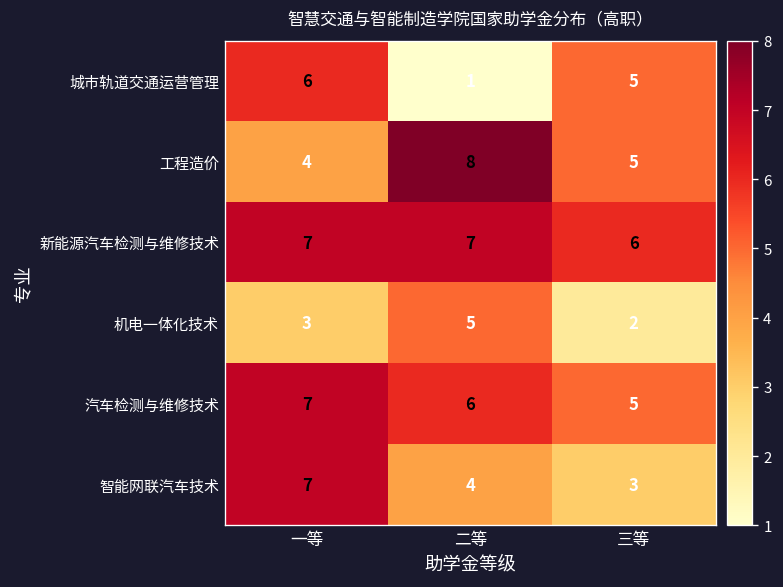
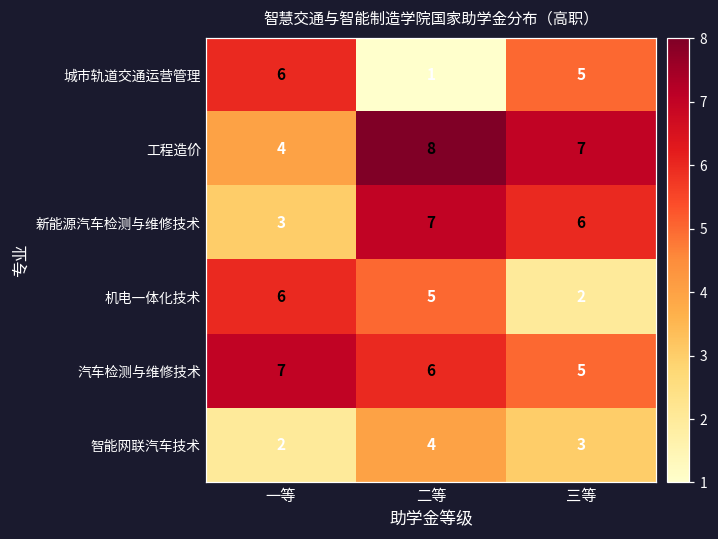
工程造价, 三等: 5 -> 7
新能源汽车检测与维修技术, 一等: 7 -> 3
机电一体化技术, 一等: 3 -> 6
智能网联汽车技术, 一等: 7 -> 2
